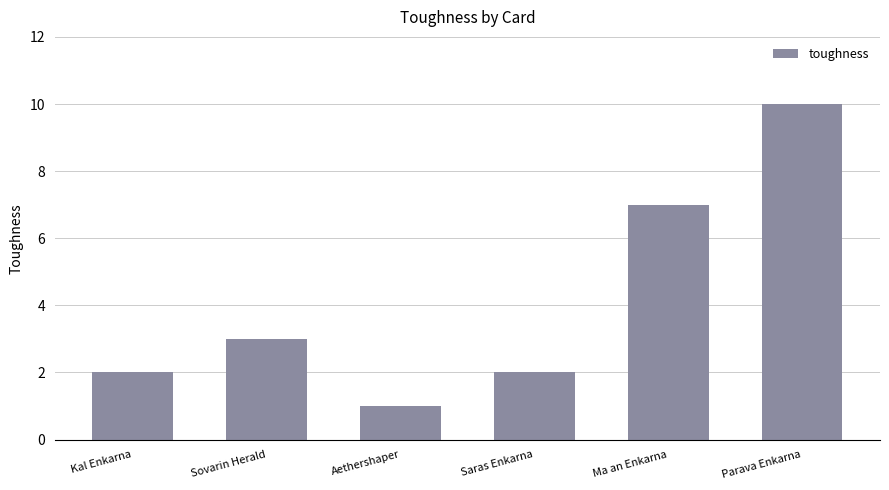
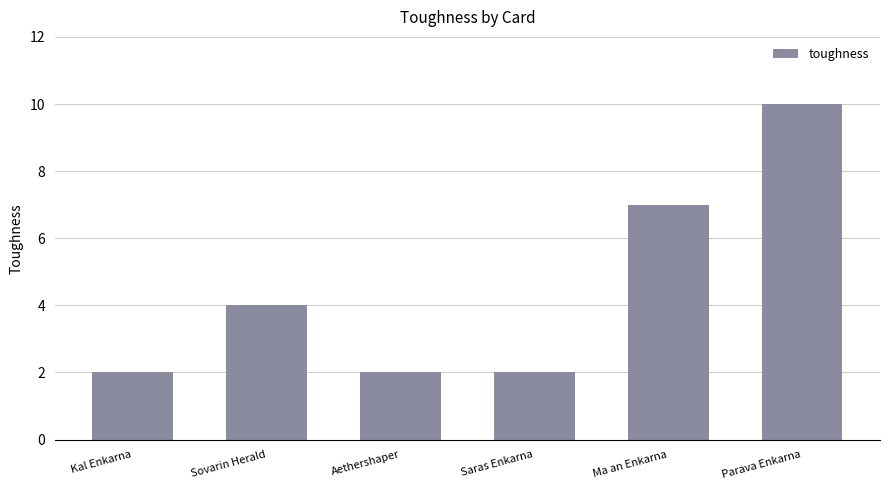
Sovarin Herald: 3 -> 4
Aethershaper: 1 -> 2
